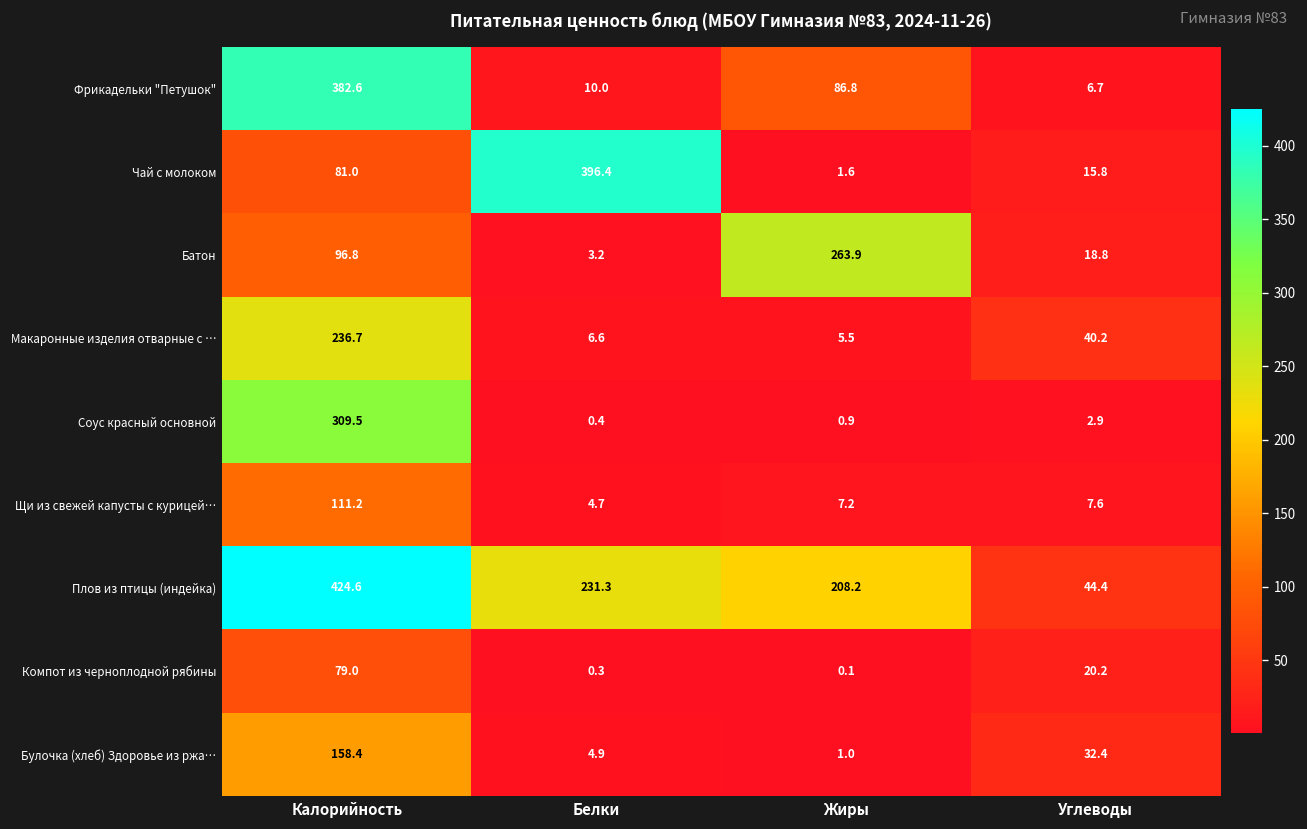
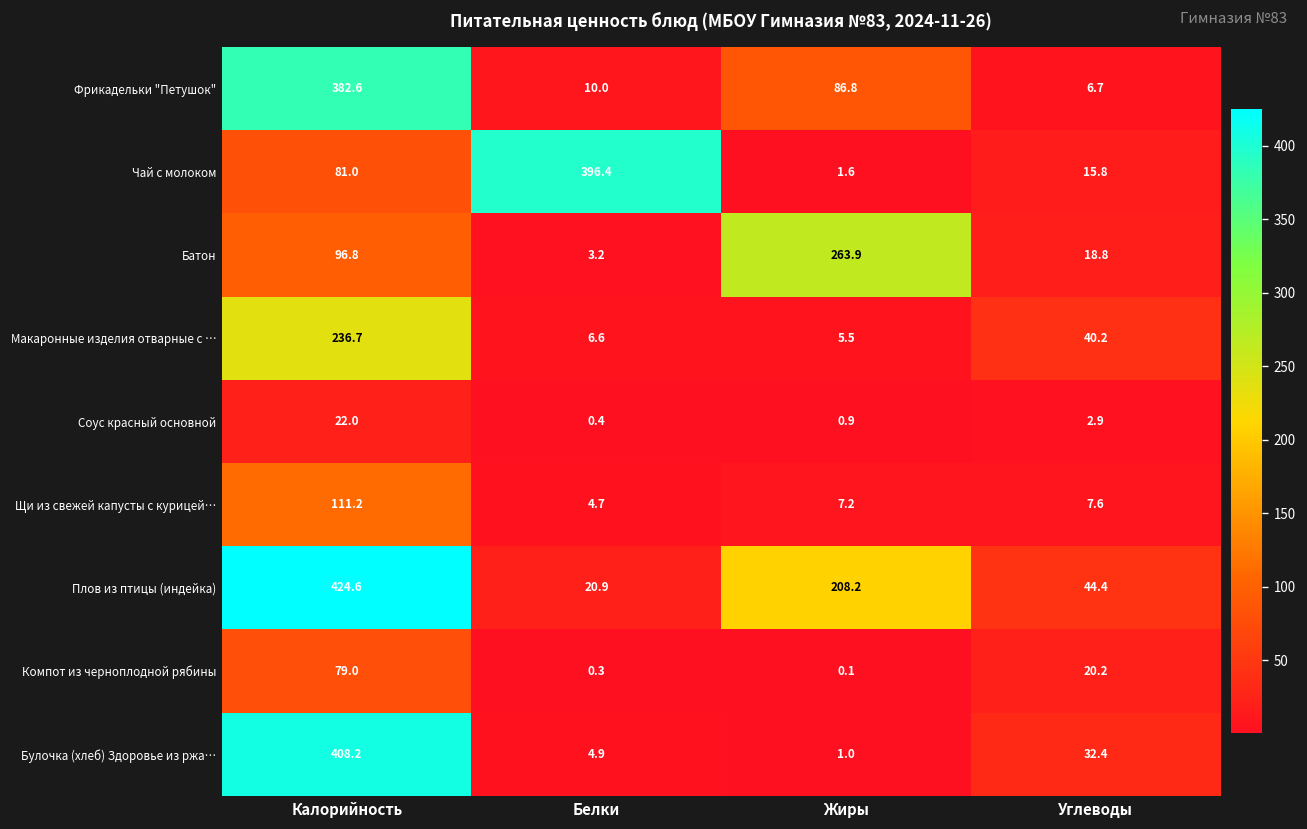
Соус красный основной, Калорийность: 309.5 -> 22.0
Плов из птицы (индейка), Белки: 231.3 -> 20.9
Булочка (хлеб) Здоровье из ржа…, Калорийность: 158.4 -> 408.2
